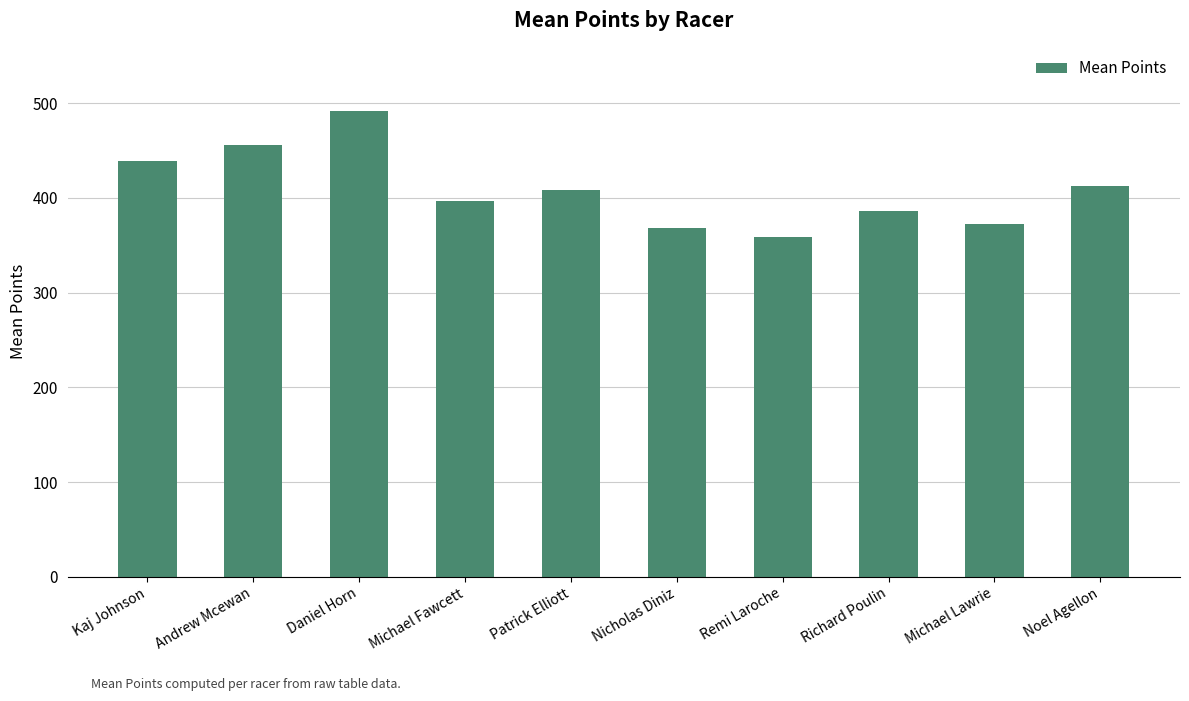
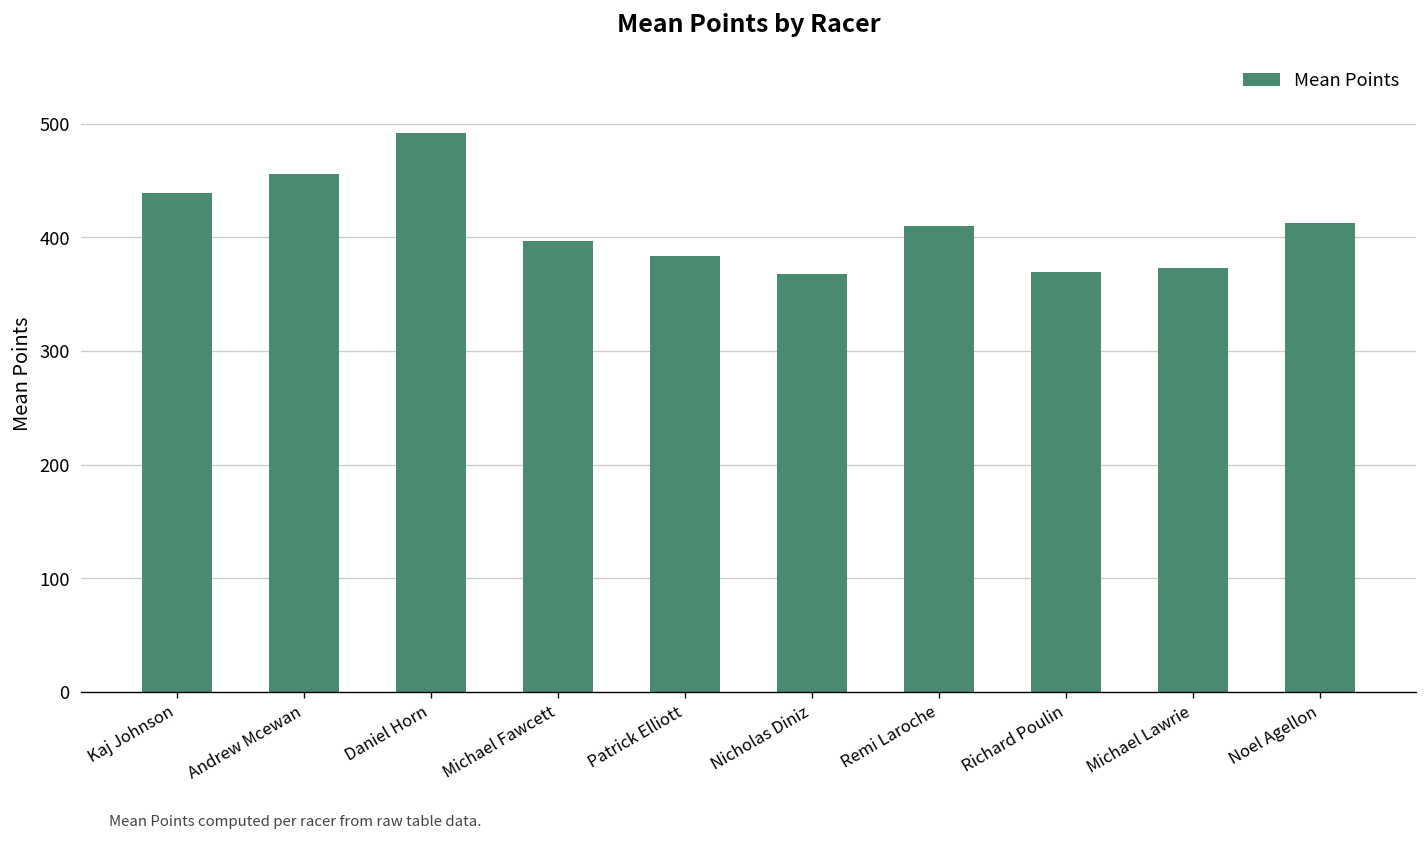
Patrick Elliott: 410 -> 380
Remi Laroche: 360 -> 410
Richard Poulin: 390 -> 370
